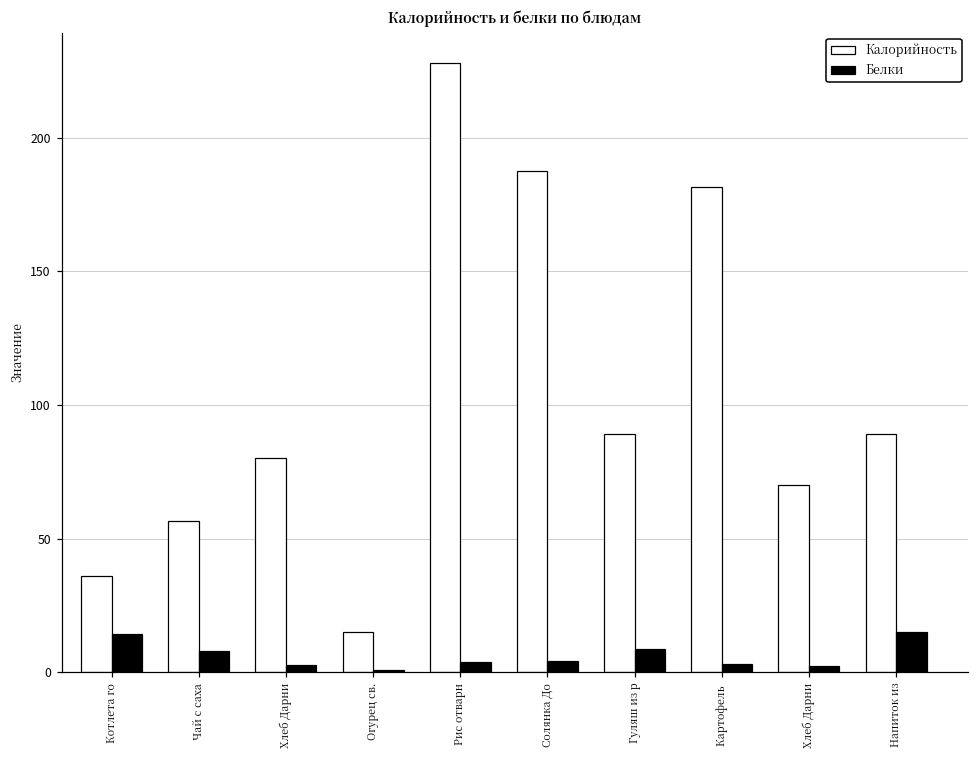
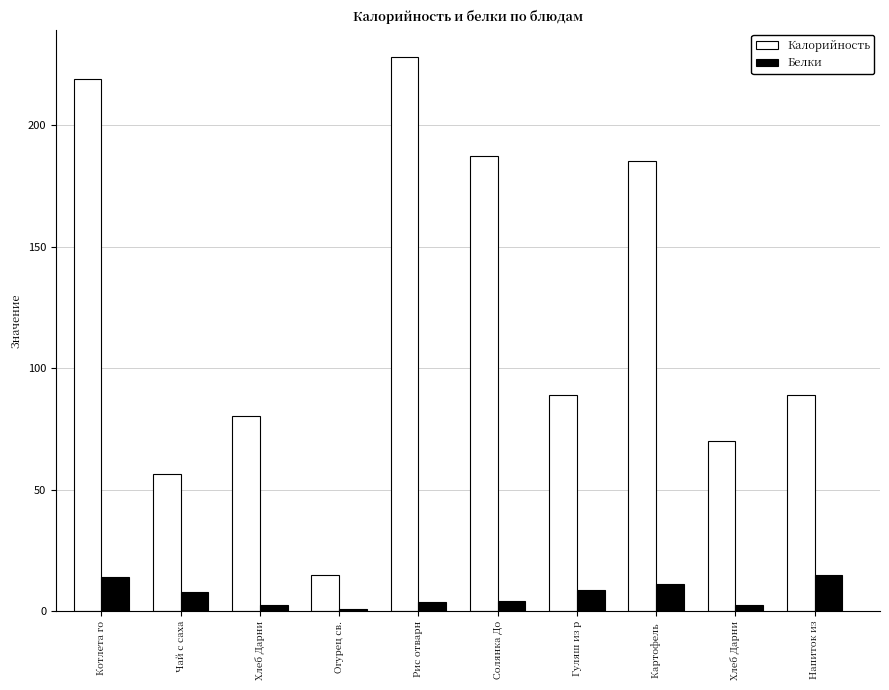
Калорийность, Котлета го: 36 -> 219
Калорийность, Картофель: 182 -> 186
Белки, Картофель: 3 -> 11
